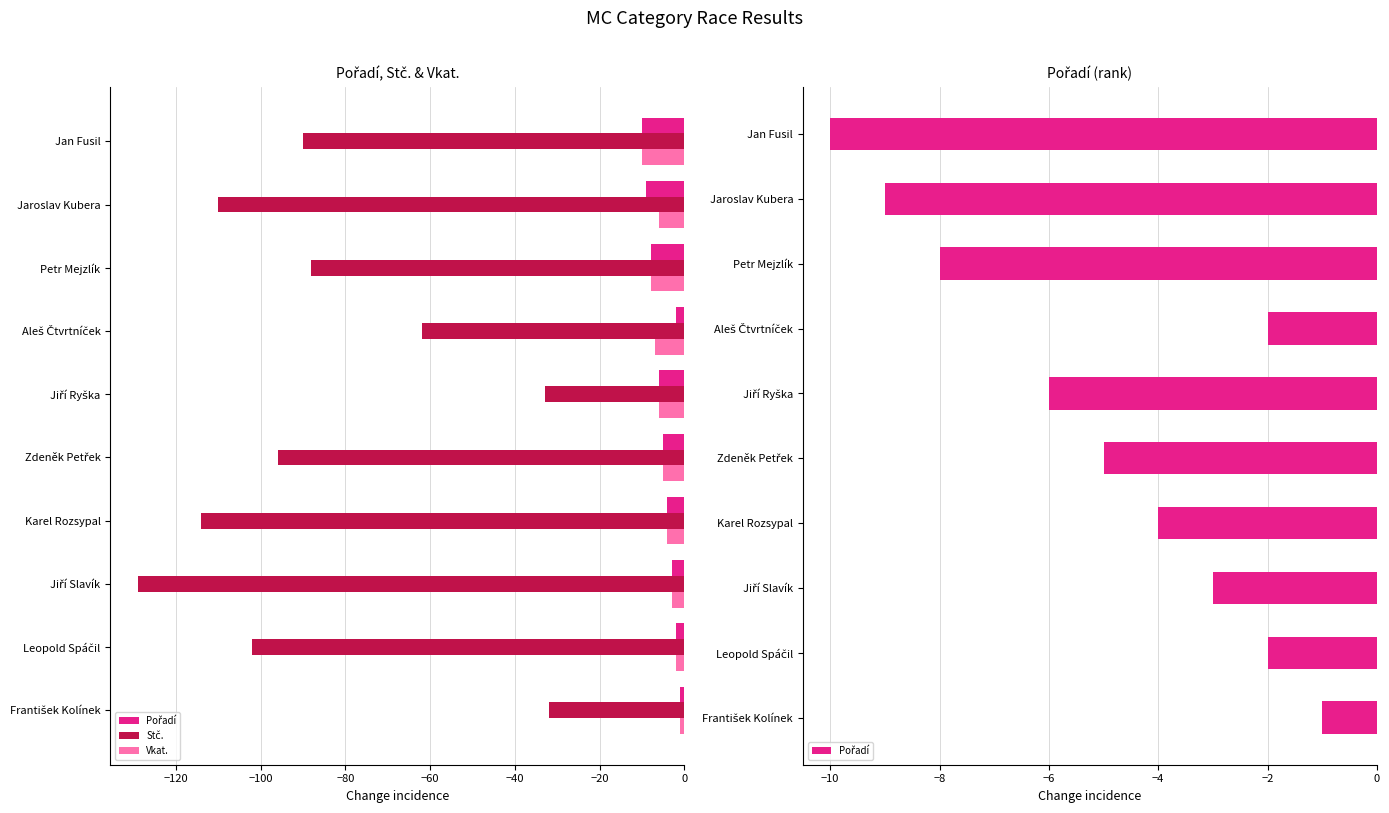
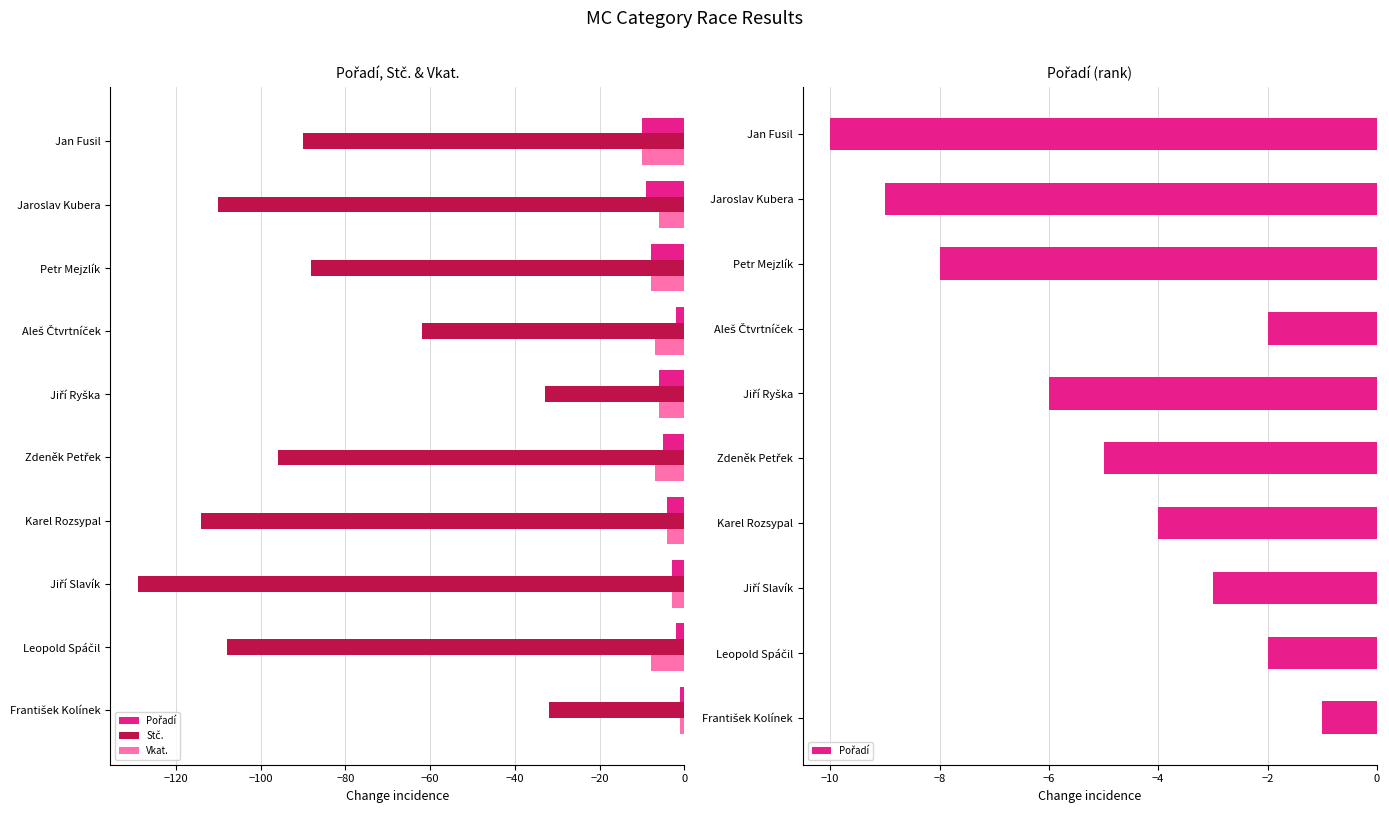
Pořadí, Stč. & Vkat., Vkat., Zdeněk Petřek: -5 -> -7
Pořadí, Stč. & Vkat., Stč., Leopold Spáčil: -102 -> -108
Pořadí, Stč. & Vkat., Vkat., Leopold Spáčil: -2 -> -8
